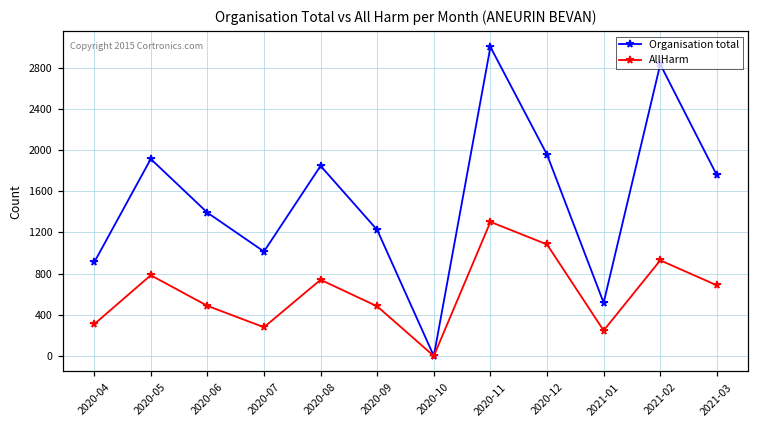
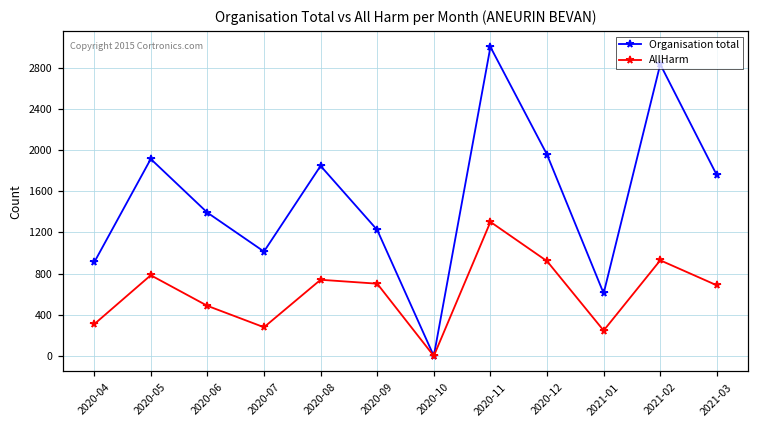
AllHarm, 2020-09: 500 -> 700
AllHarm, 2020-12: 1100 -> 900
Organisation total, 2021-01: 500 -> 600
